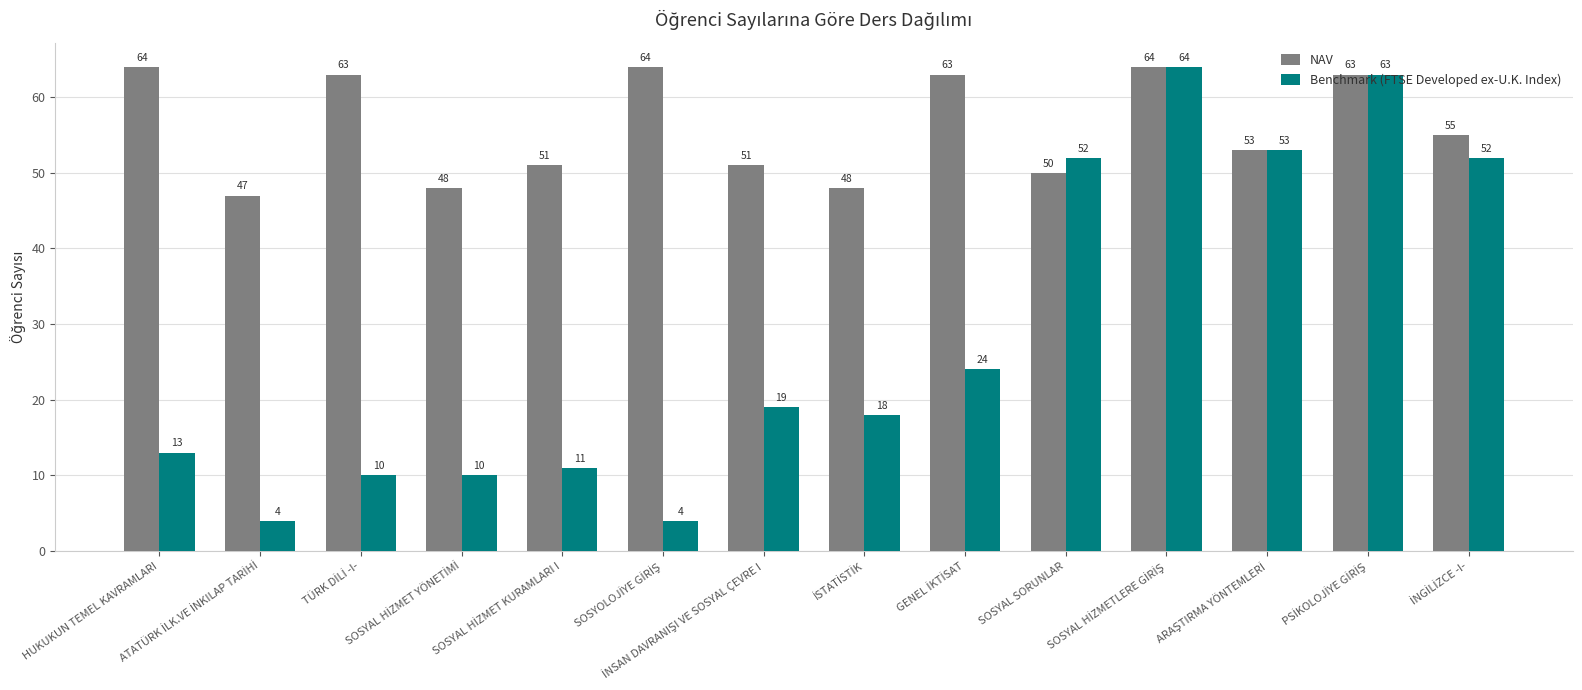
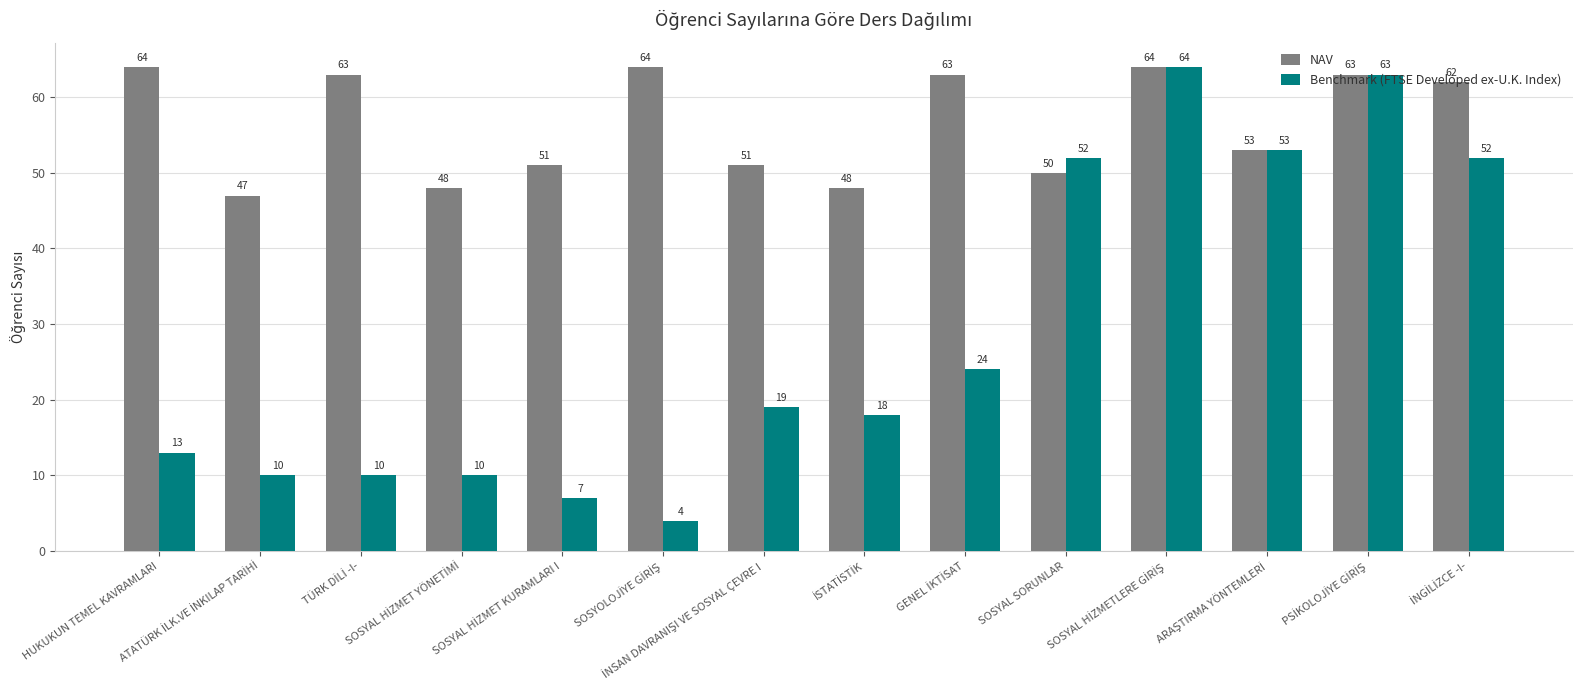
Benchmark (FTSE Developed ex-U.K. Index), ATATÜRK İLK.VE İNKILAP TARİHİ: 4 -> 10
Benchmark (FTSE Developed ex-U.K. Index), SOSYAL HİZMET KURAMLARI I: 11 -> 7
NAV, İNGİLİZCE -I-: 55 -> 62
